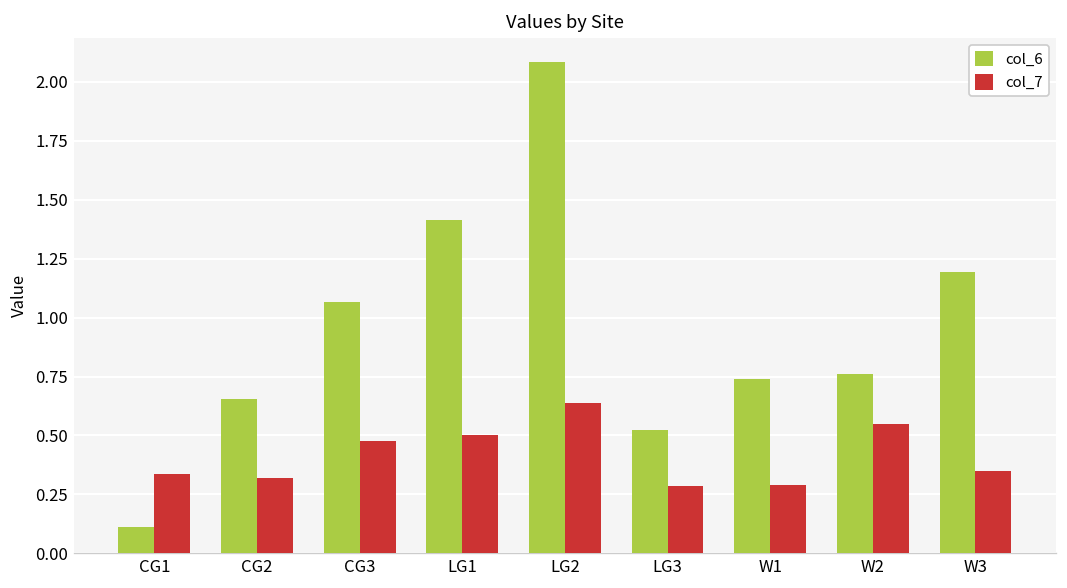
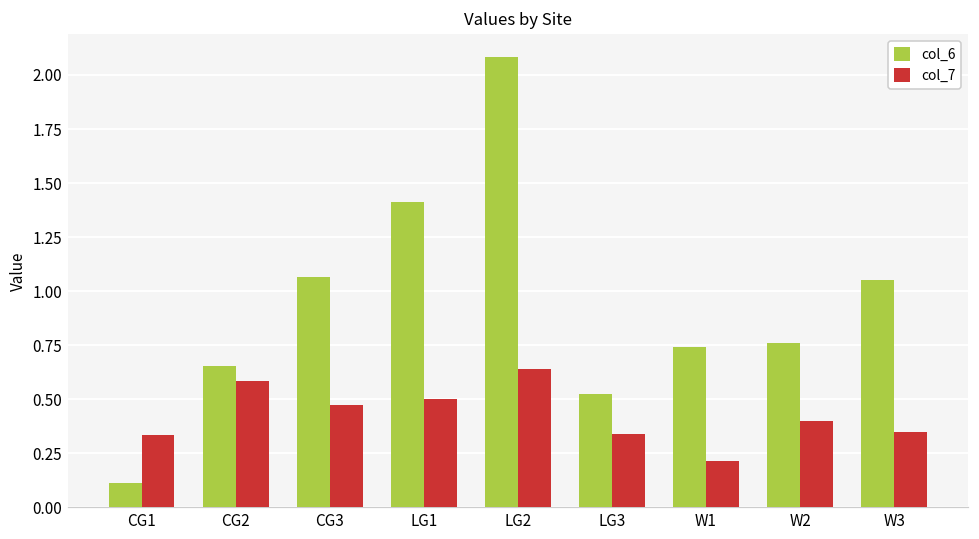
col_7, CG2: 0.32 -> 0.58
col_7, LG3: 0.29 -> 0.34
col_7, W1: 0.29 -> 0.22
col_7, W2: 0.55 -> 0.40
col_6, W3: 1.19 -> 1.05
